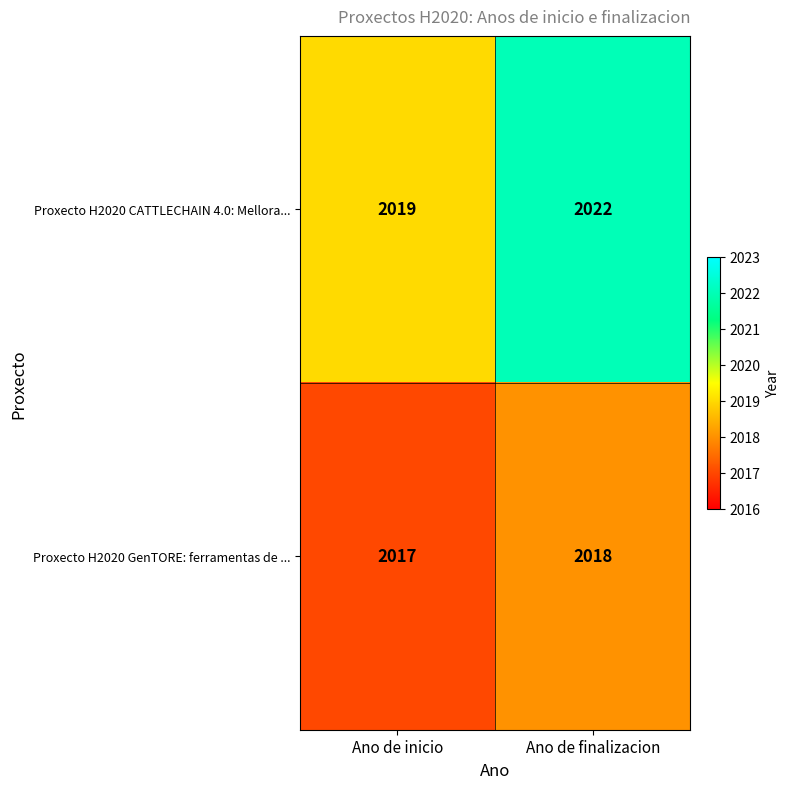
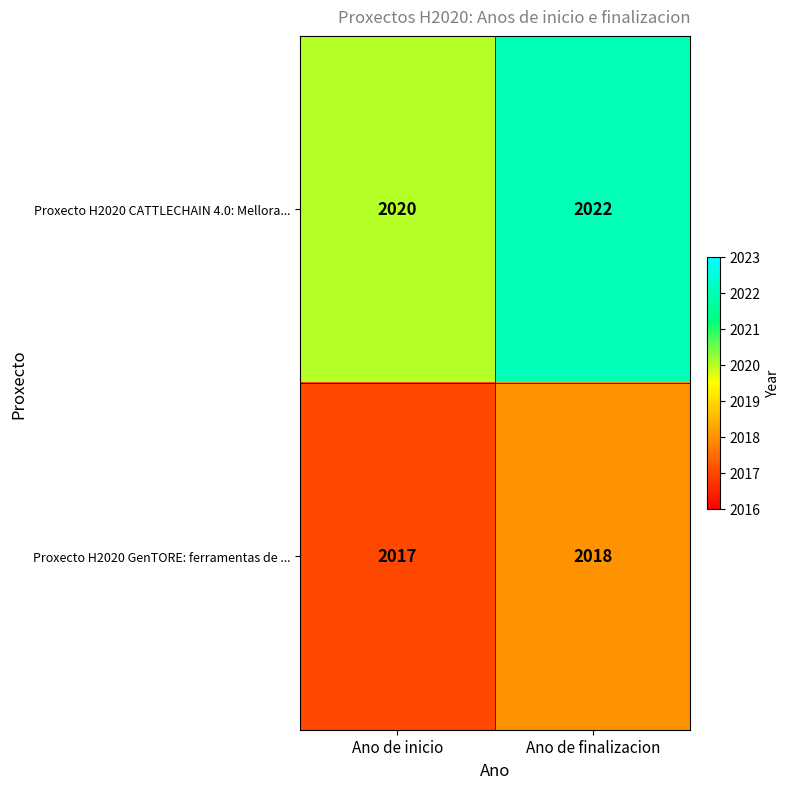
Proxecto H2020 CATTLECHAIN 4.0: Mellora..., Ano de inicio: 2019 -> 2020
